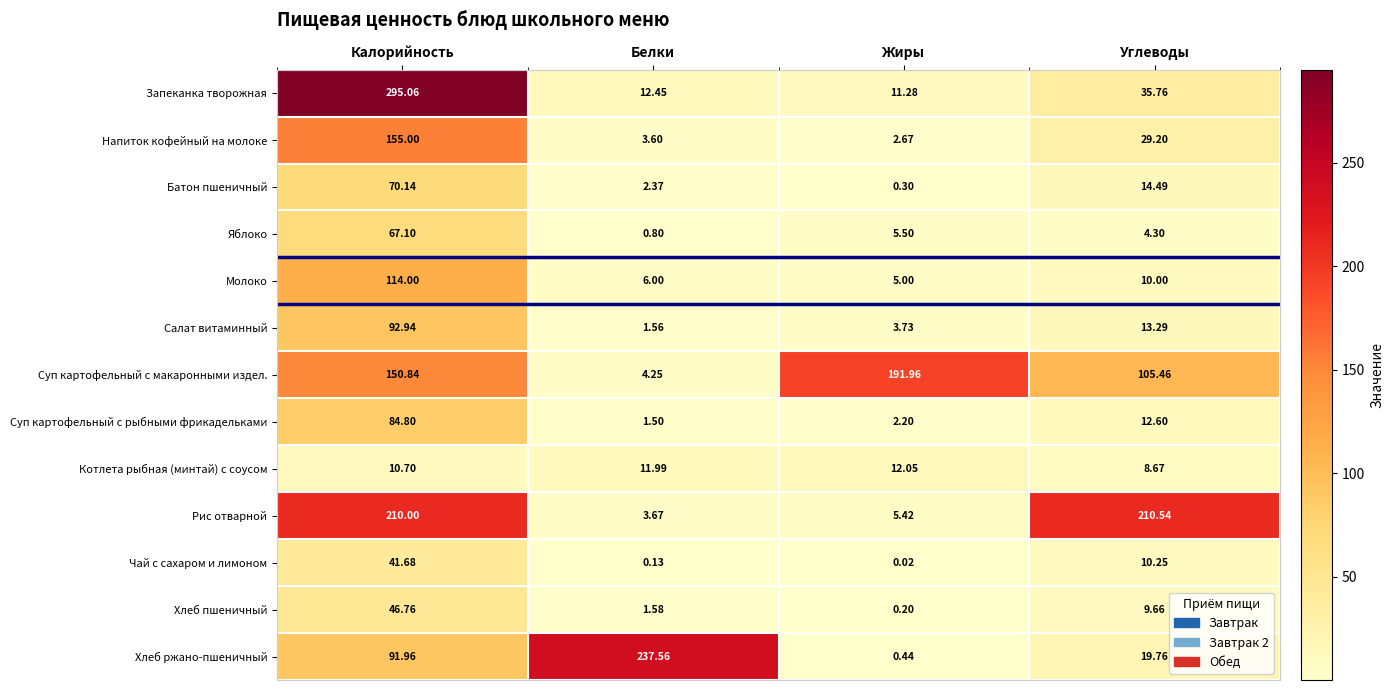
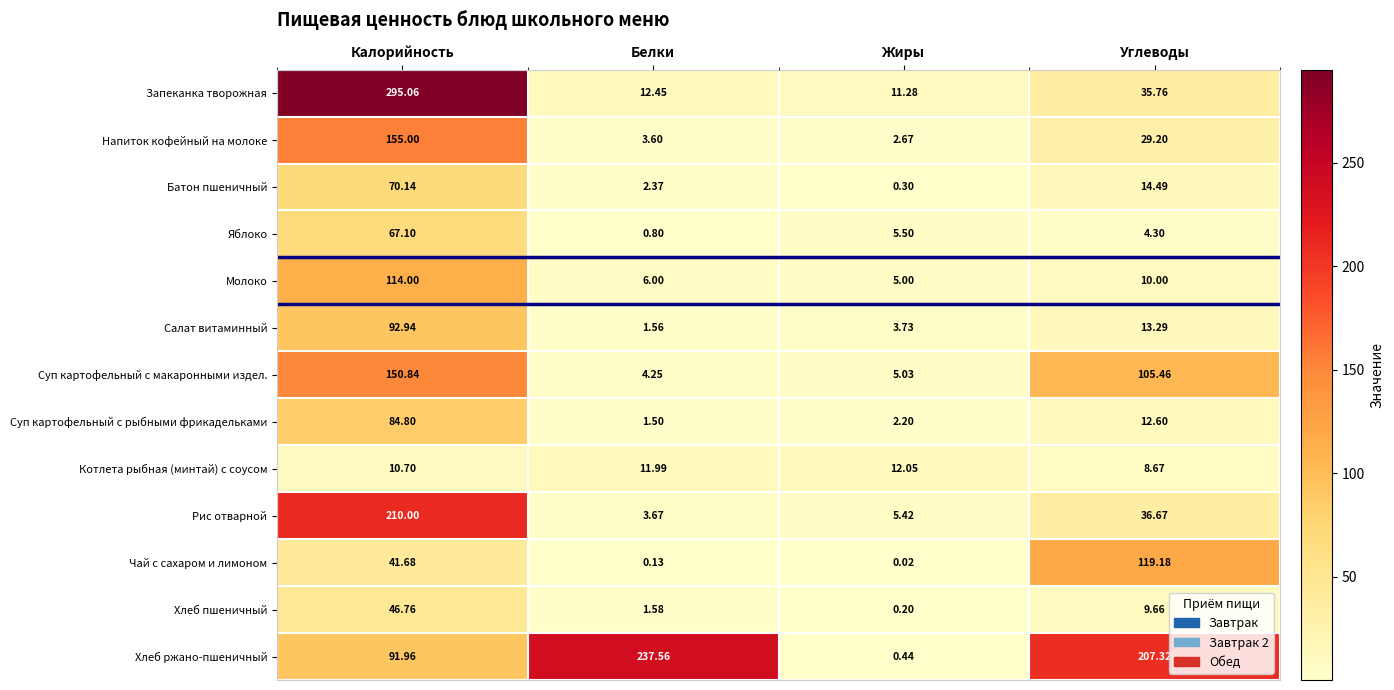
Суп картофельный с макаронными издел., Жиры: 191.96 -> 5.03
Рис отварной, Углеводы: 210.54 -> 36.67
Чай с сахаром и лимоном, Углеводы: 10.25 -> 119.18
Хлеб ржано-пшеничный, Углеводы: 19.76 -> 207.32
